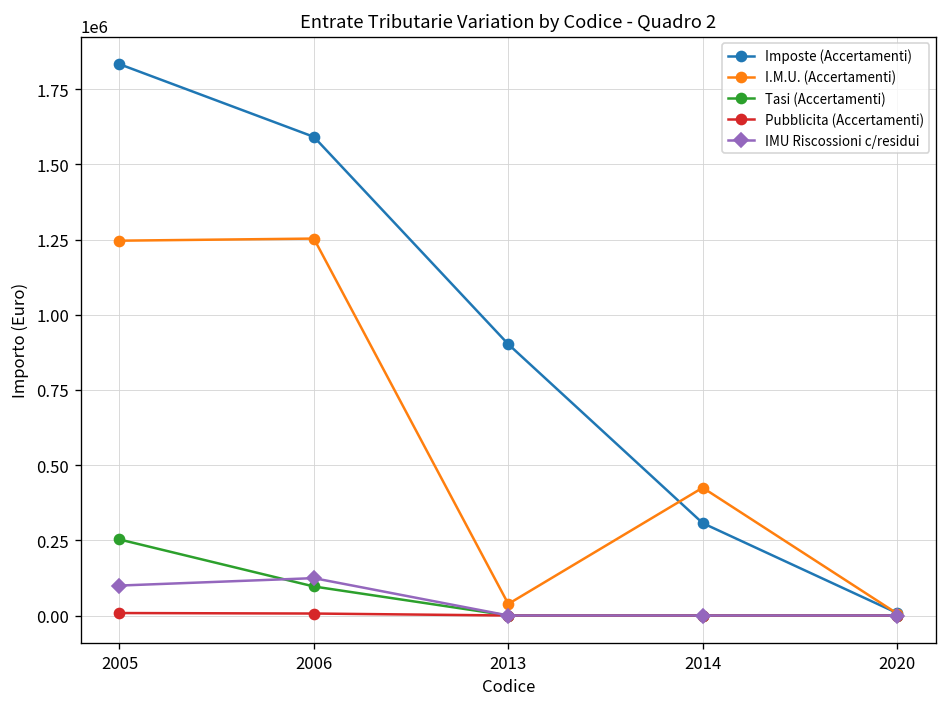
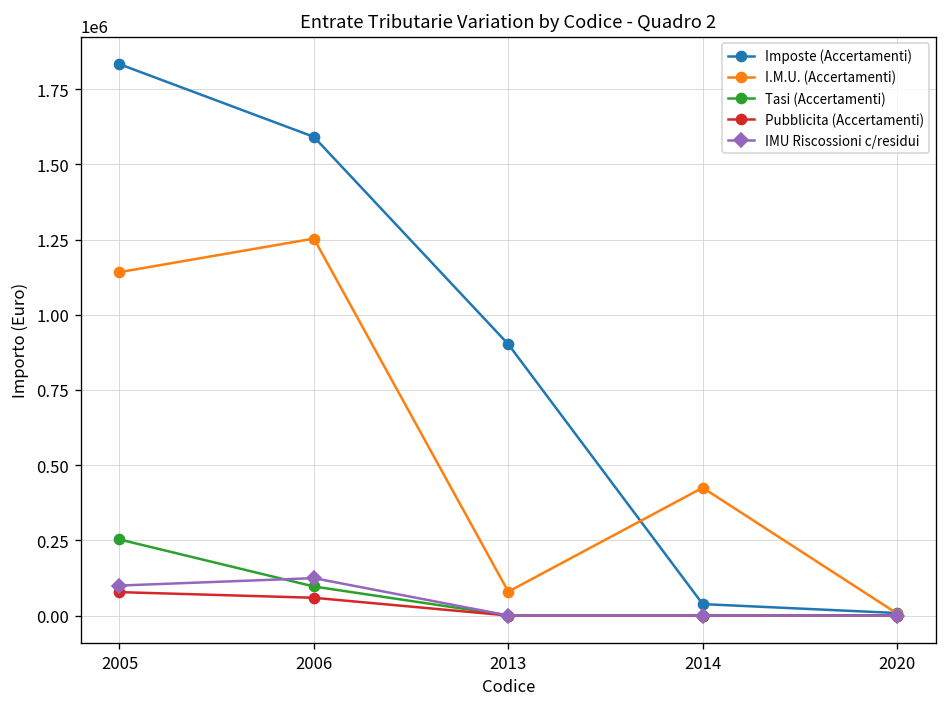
I.M.U. (Accertamenti), 2005: 1250000 -> 1140000
Pubblicita (Accertamenti), 2005: 10000 -> 80000
Pubblicita (Accertamenti), 2006: 10000 -> 60000
I.M.U. (Accertamenti), 2013: 40000 -> 80000
Imposte (Accertamenti), 2014: 310000 -> 40000
